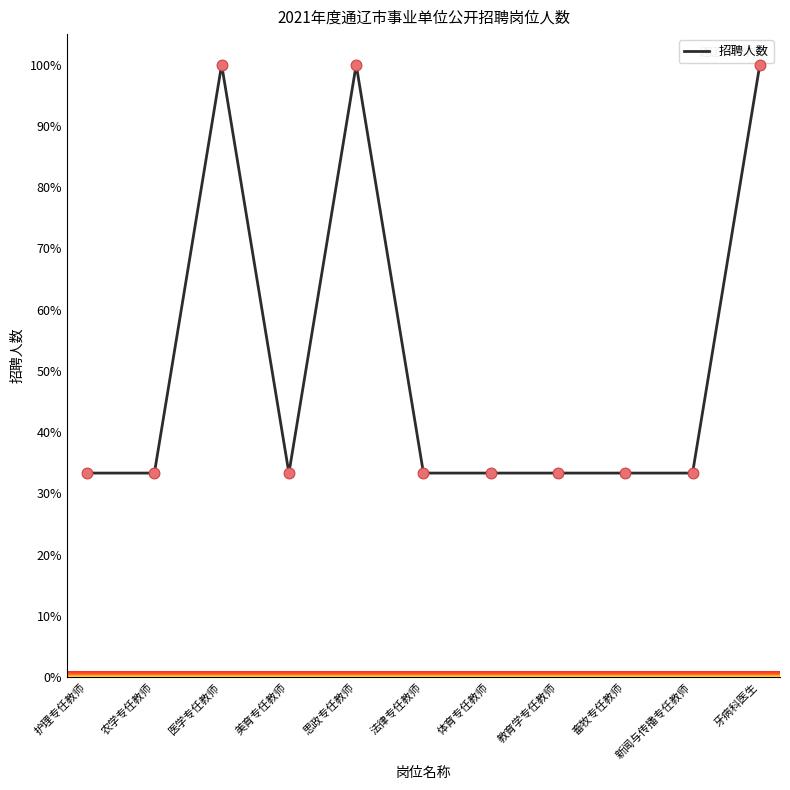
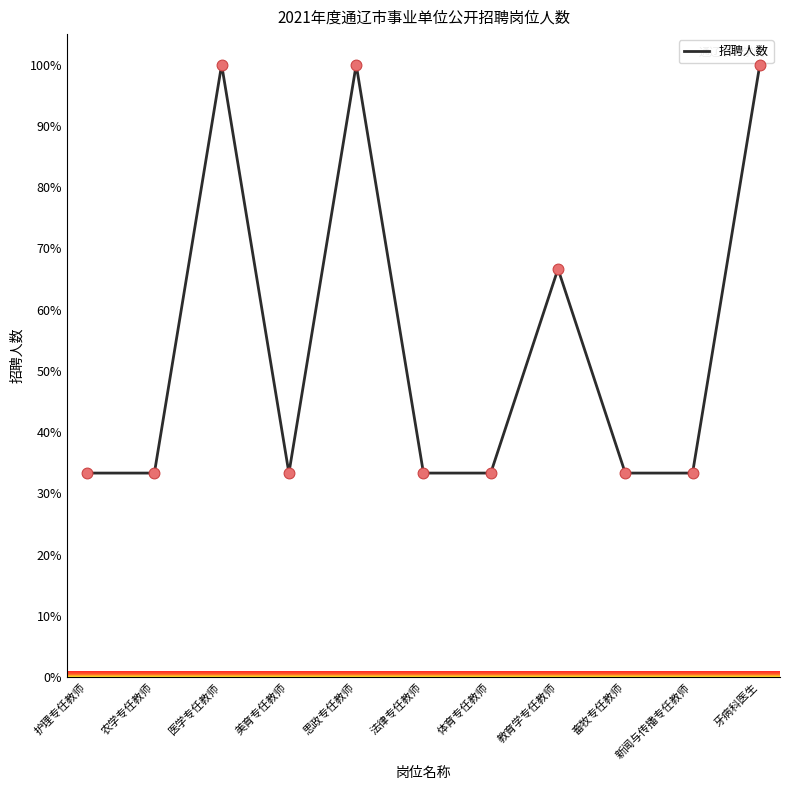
教育学专任教师: 33% -> 67%
